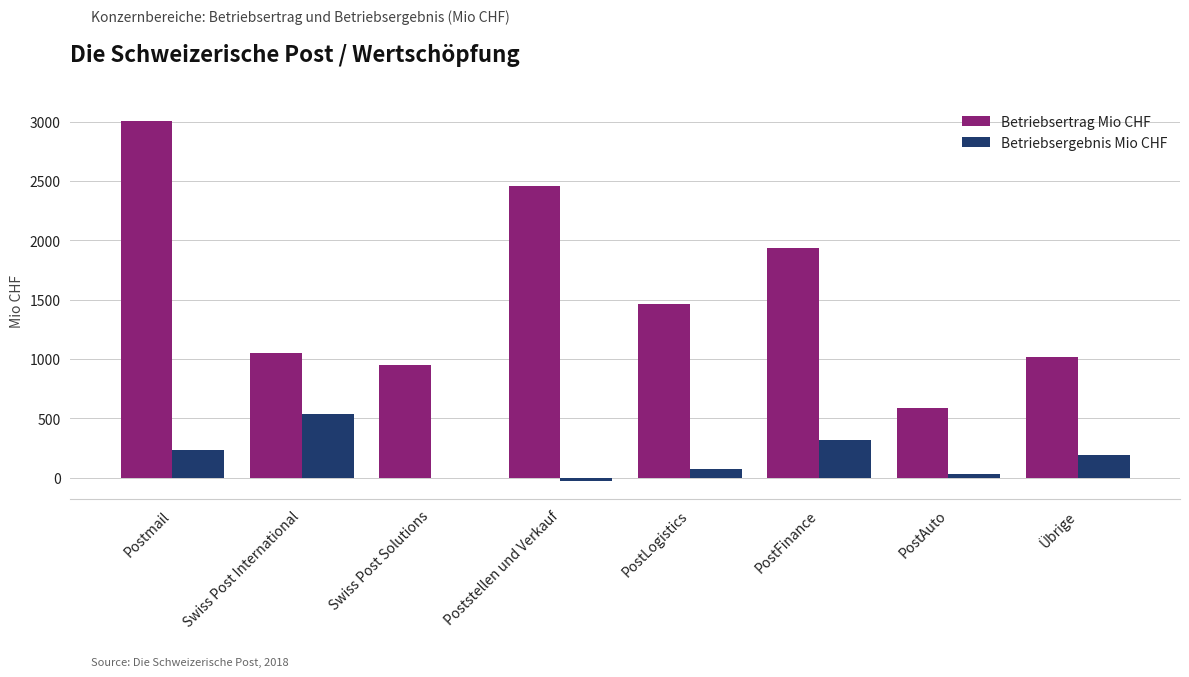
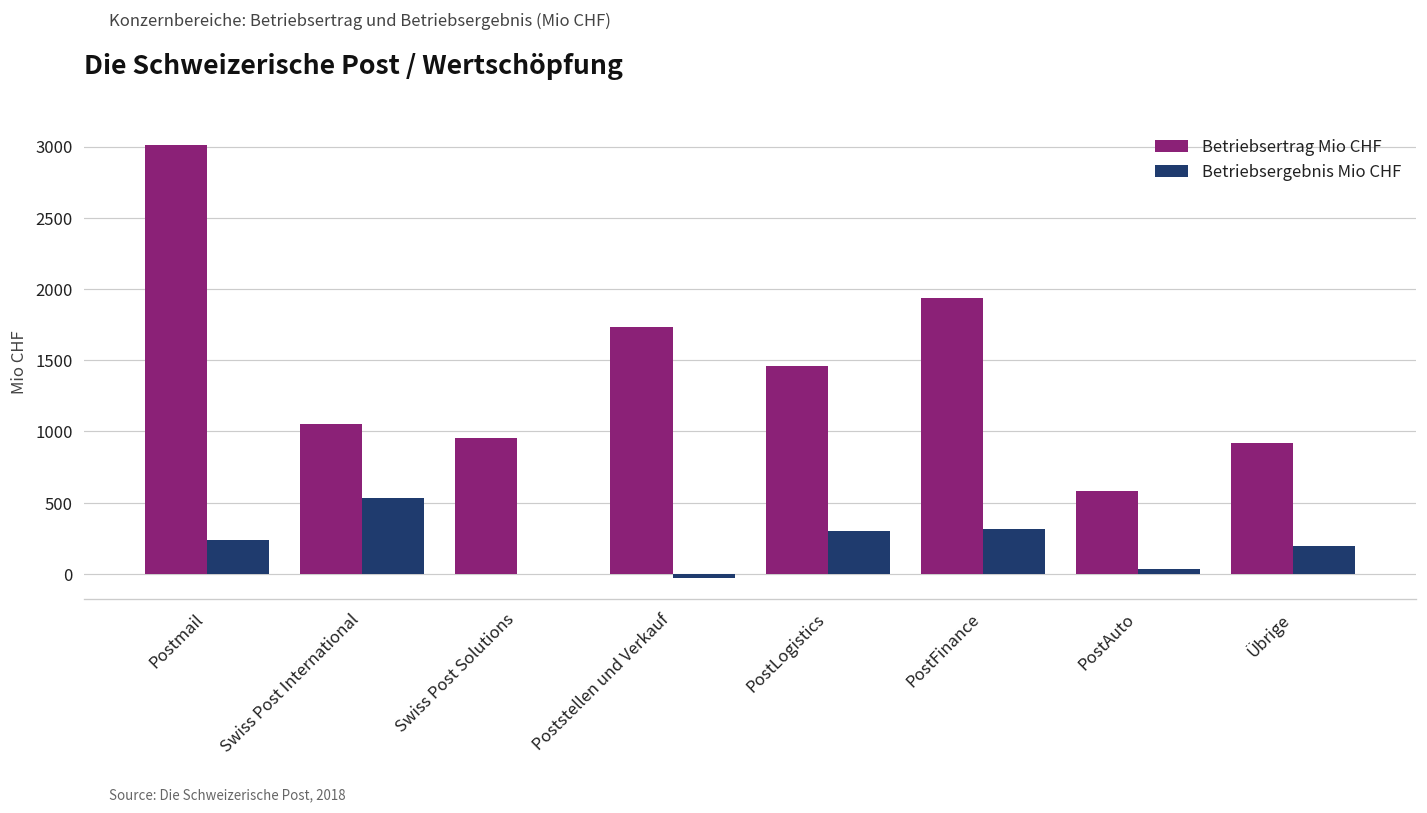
Betriebsertrag Mio CHF, Poststellen und Verkauf: 2460 -> 1740
Betriebsergebnis Mio CHF, PostLogistics: 80 -> 300
Betriebsertrag Mio CHF, Übrige: 1020 -> 920
